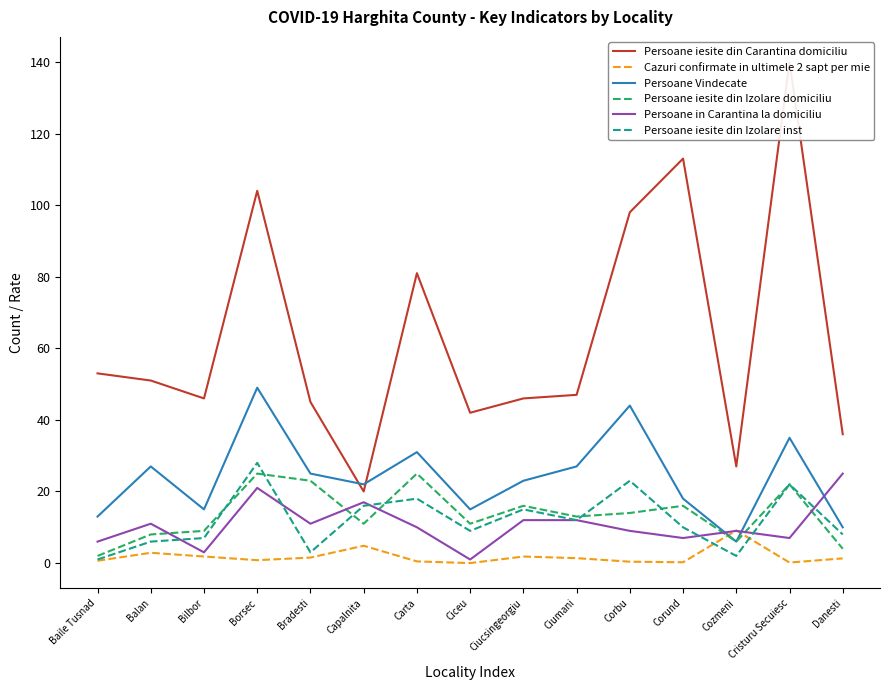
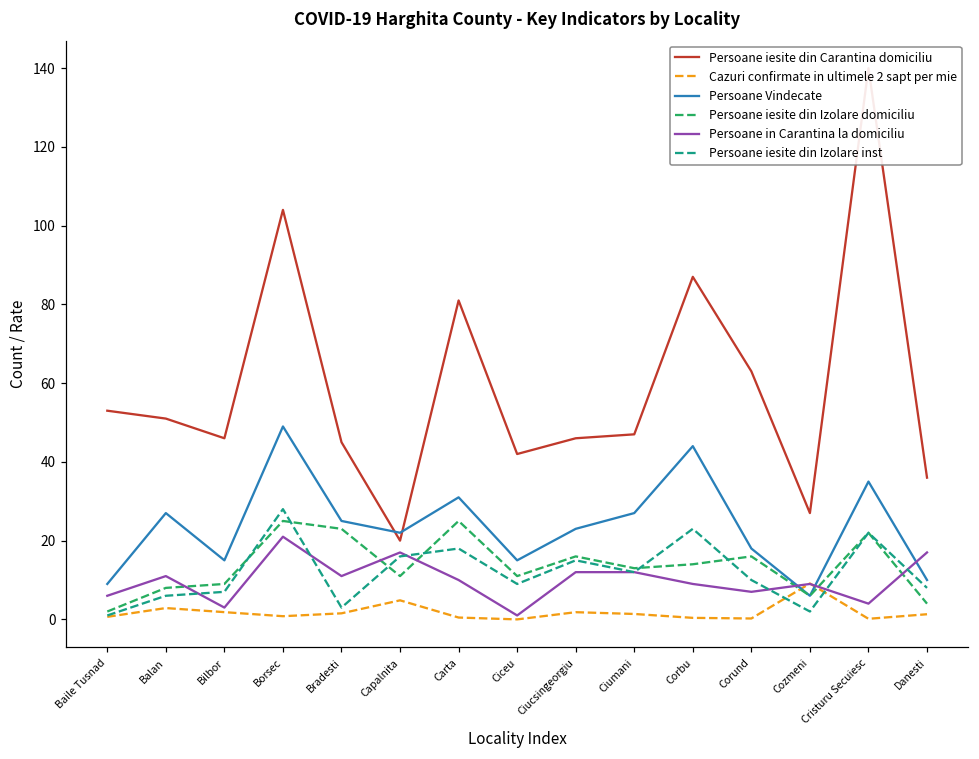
Persoane Vindecate, Baile Tusnad: 13 -> 9
Persoane iesite din Carantina domiciliu, Corbu: 98 -> 87
Persoane iesite din Carantina domiciliu, Corund: 113 -> 63
Persoane in Carantina la domiciliu, Cristuru Secuiesc: 7 -> 4
Persoane in Carantina la domiciliu, Danesti: 25 -> 17
